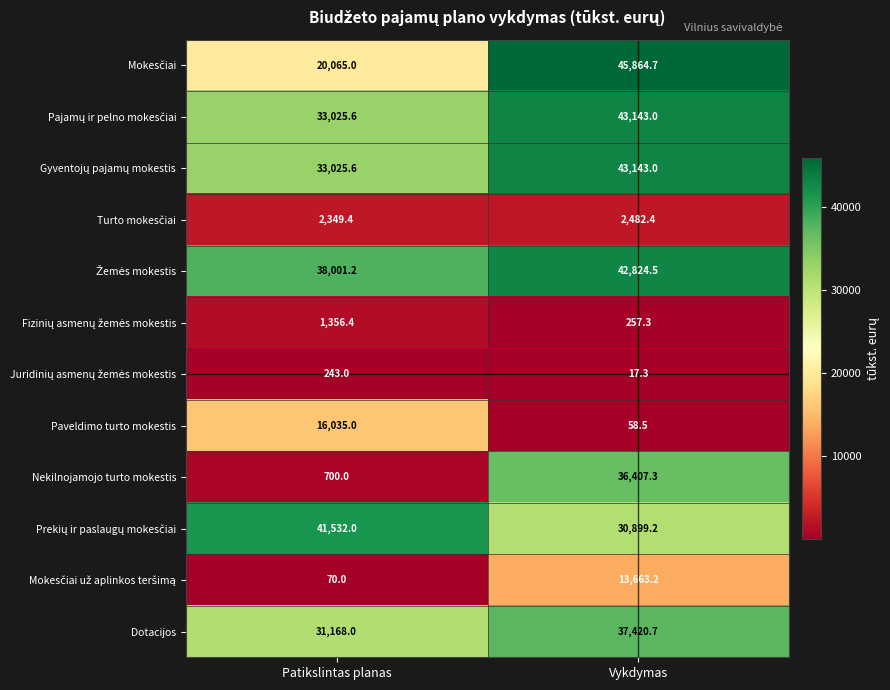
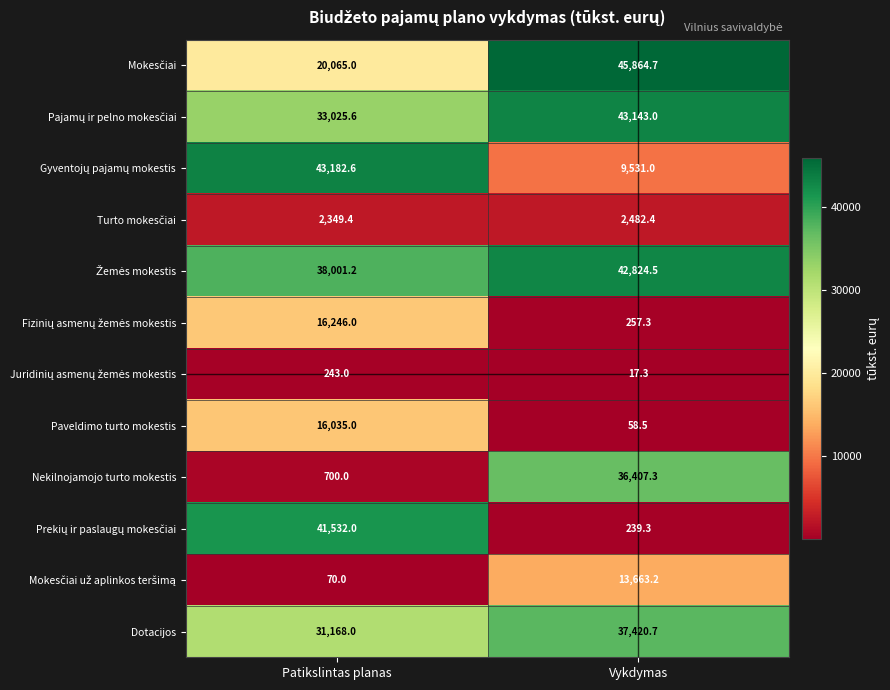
Gyventojų pajamų mokestis, Patikslintas planas: 33,025.6 -> 43,182.6
Gyventojų pajamų mokestis, Vykdymas: 43,143.0 -> 9,531.0
Fizinių asmenų žemės mokestis, Patikslintas planas: 1,356.4 -> 16,246.0
Prekių ir paslaugų mokesčiai, Vykdymas: 30,899.2 -> 239.3
